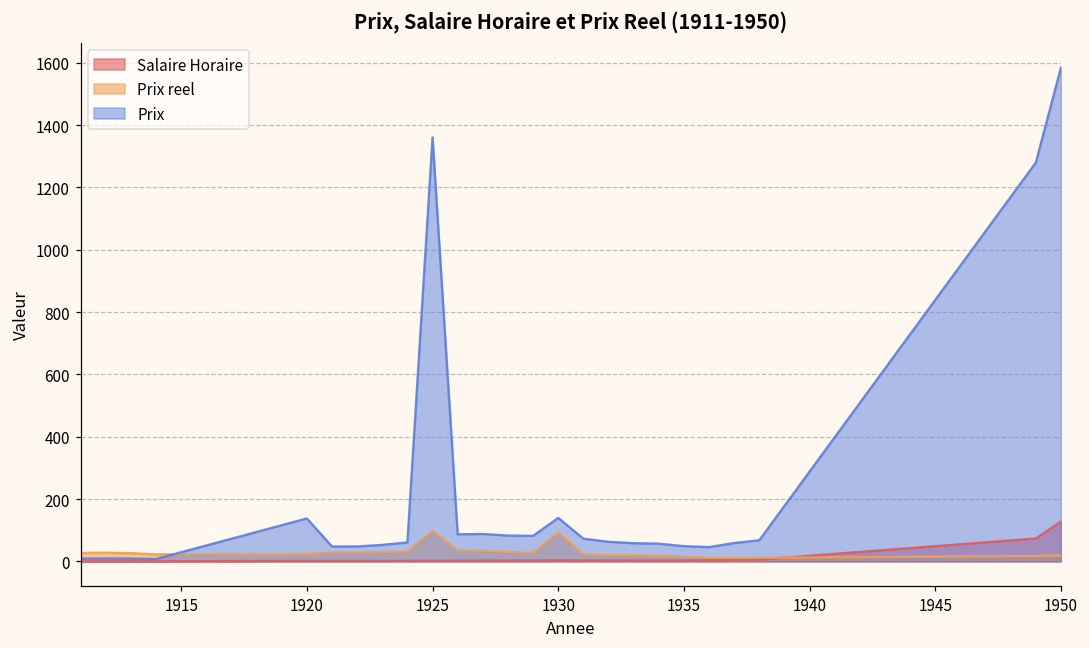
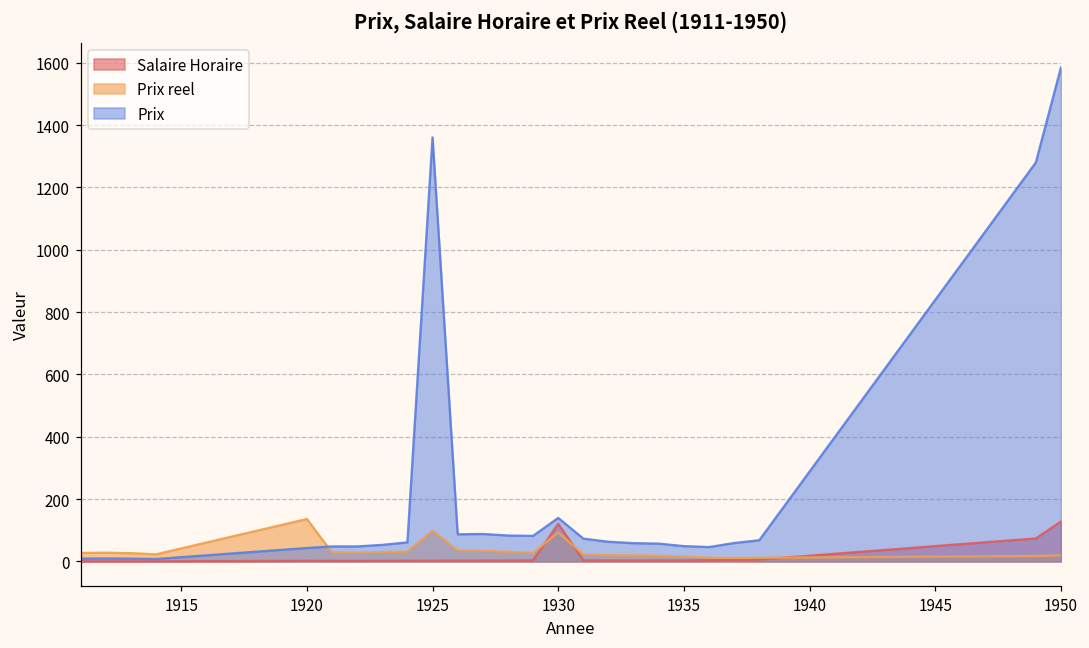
Prix reel, 1920: 20 -> 140
Prix, 1920: 140 -> 40
Salaire Horaire, 1930: 0 -> 120
